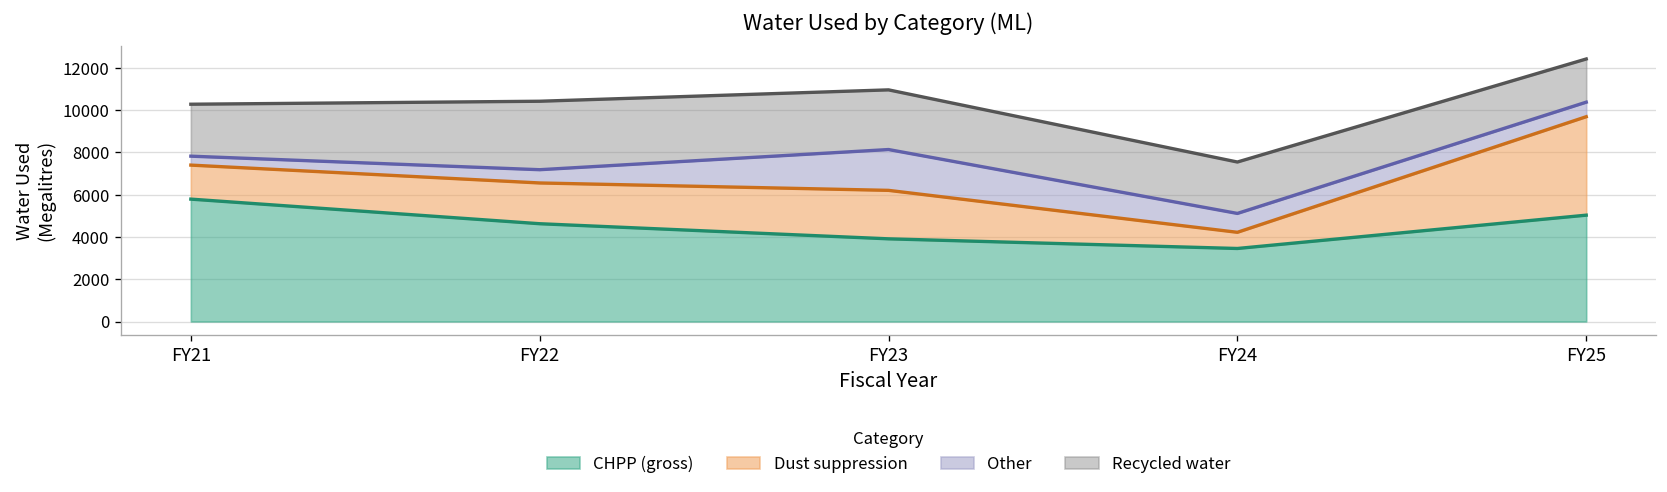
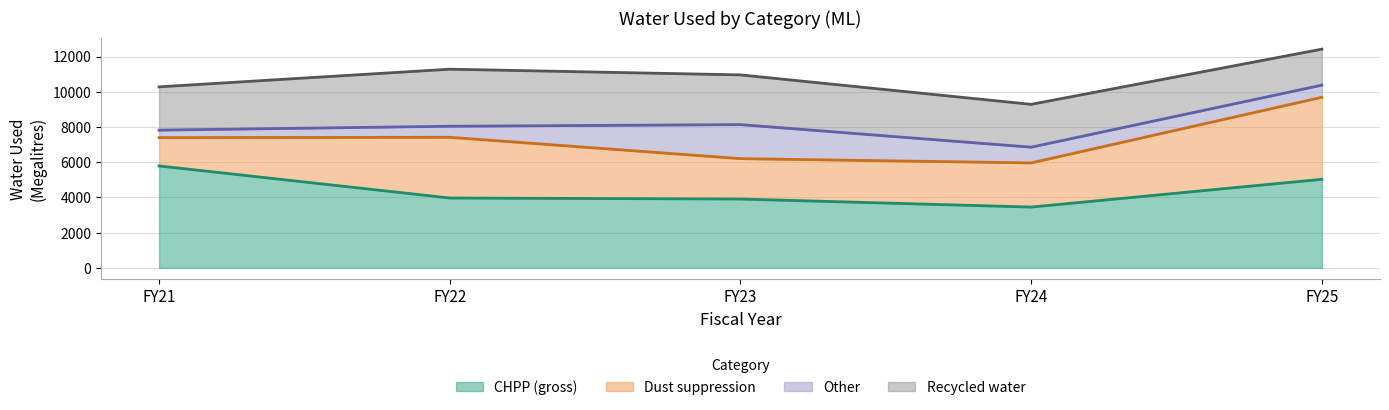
CHPP (gross), FY22: 4600 -> 4000
Dust suppression, FY22: 1900 -> 3400
Dust suppression, FY24: 800 -> 2500
